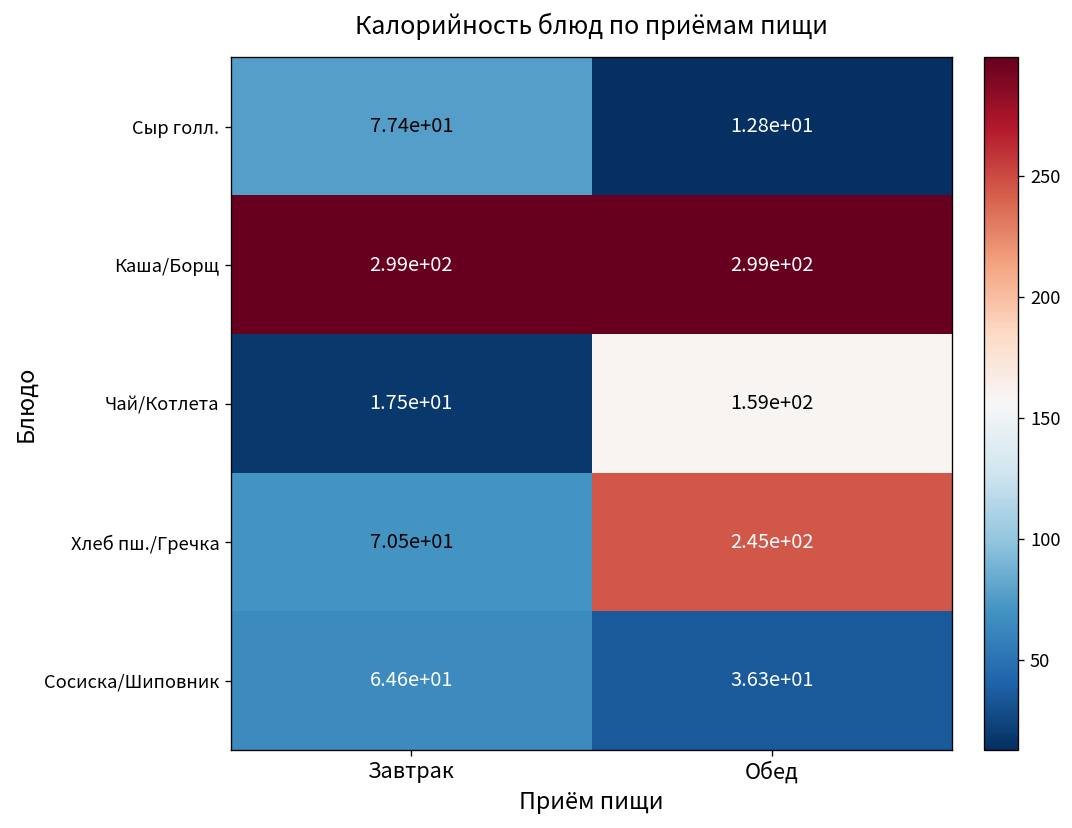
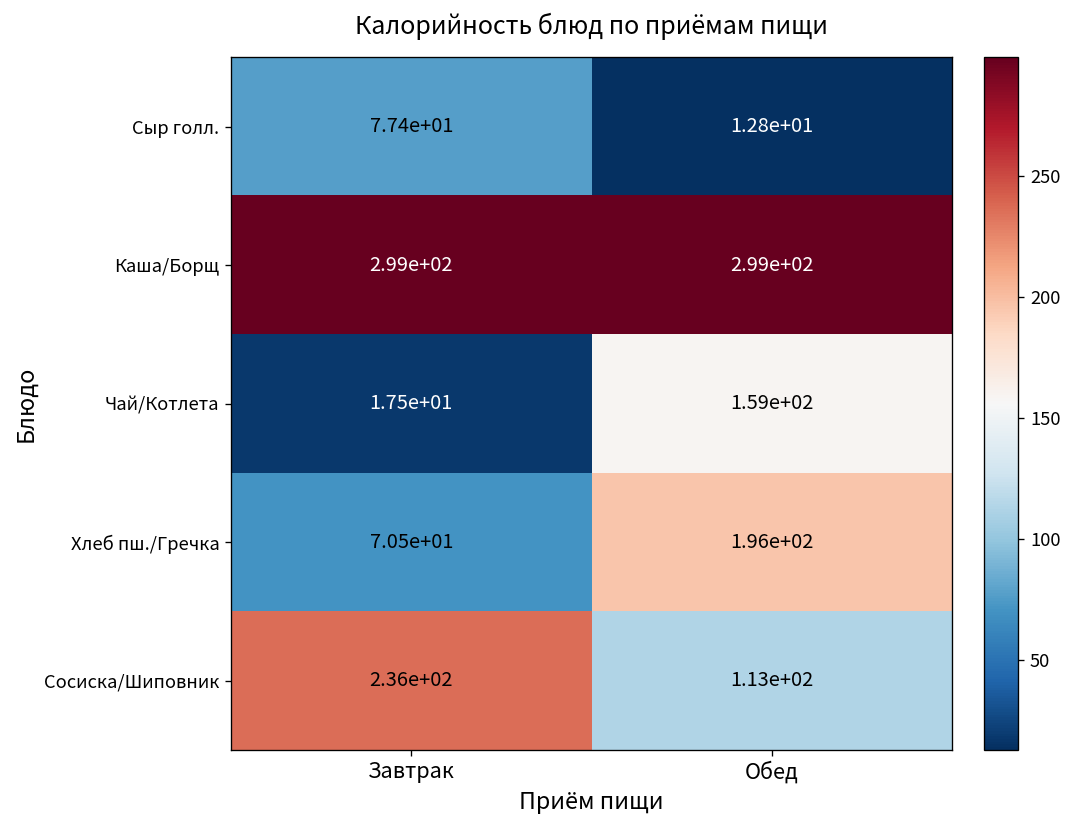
Хлеб пш./Гречка, Обед: 2.45e+02 -> 1.96e+02
Сосиска/Шиповник, Завтрак: 6.46e+01 -> 2.36e+02
Сосиска/Шиповник, Обед: 3.63e+01 -> 1.13e+02
